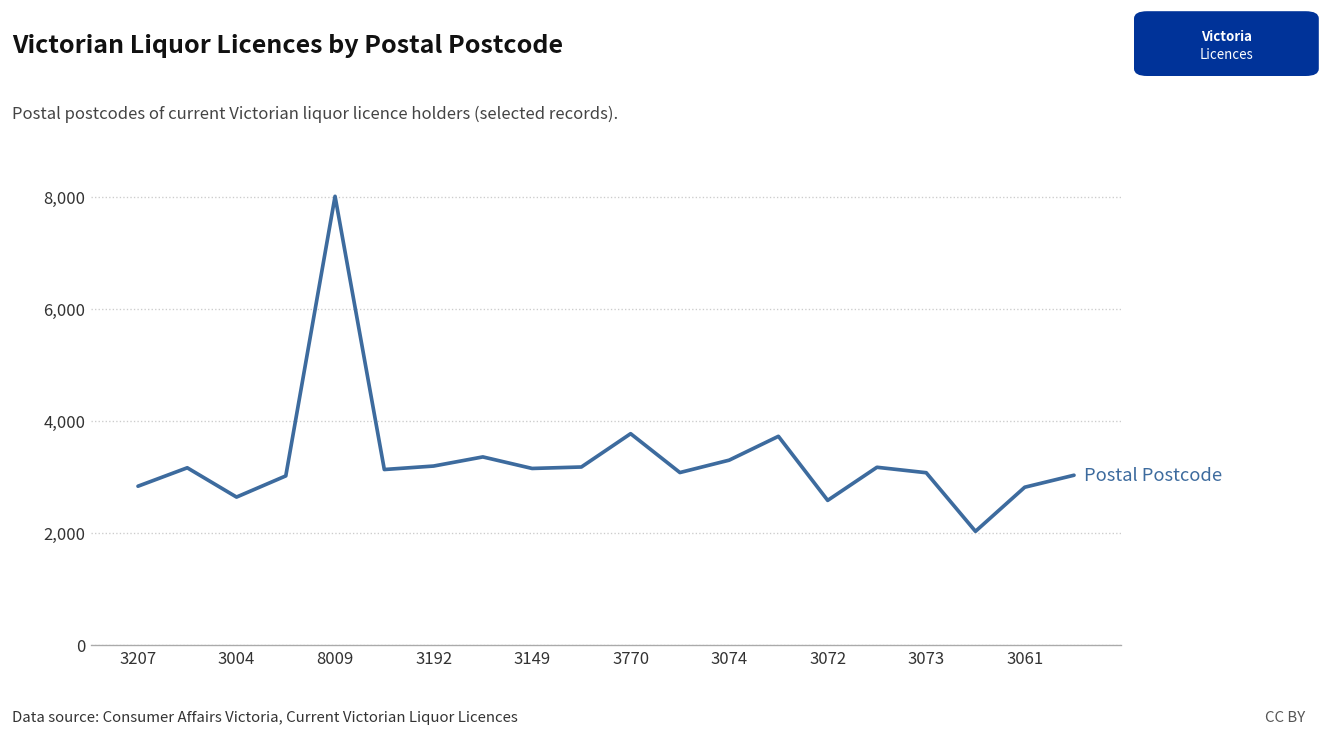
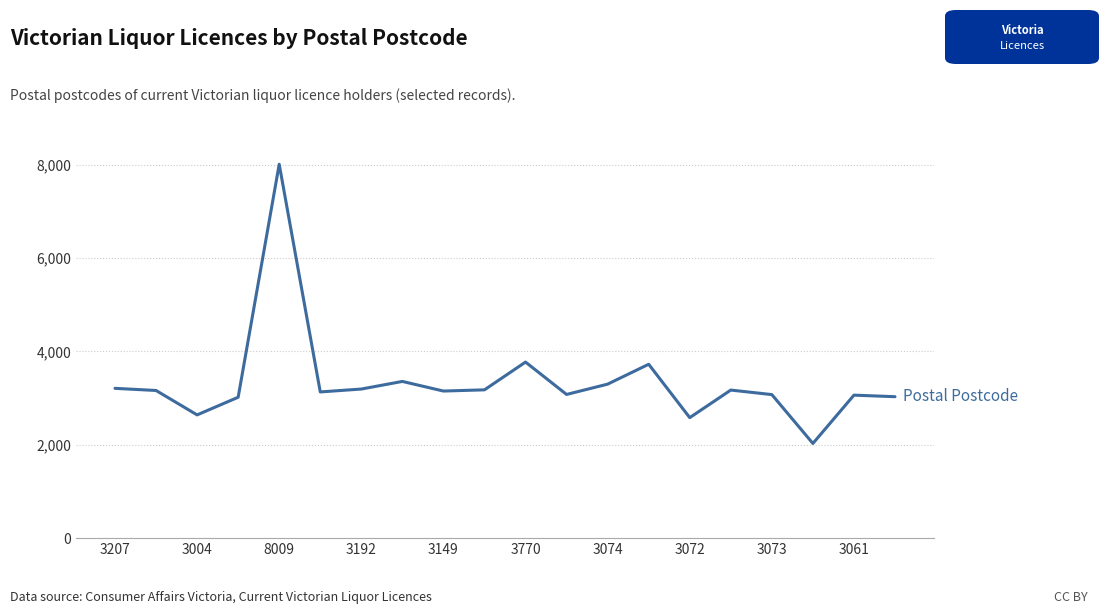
3207: 2,800 -> 3,200
3061: 2,800 -> 3,100
